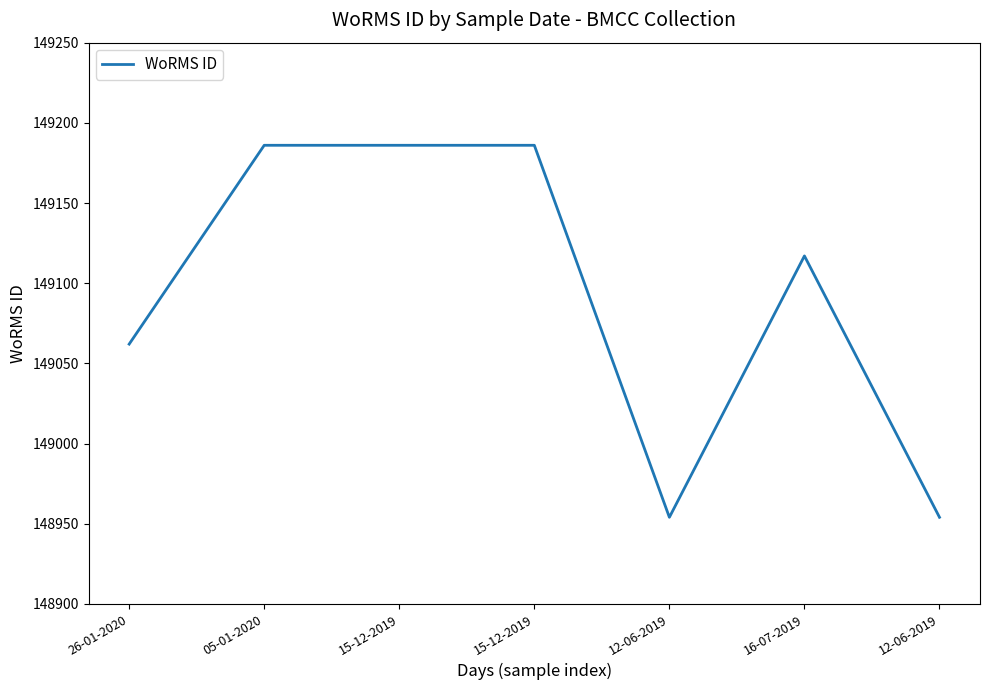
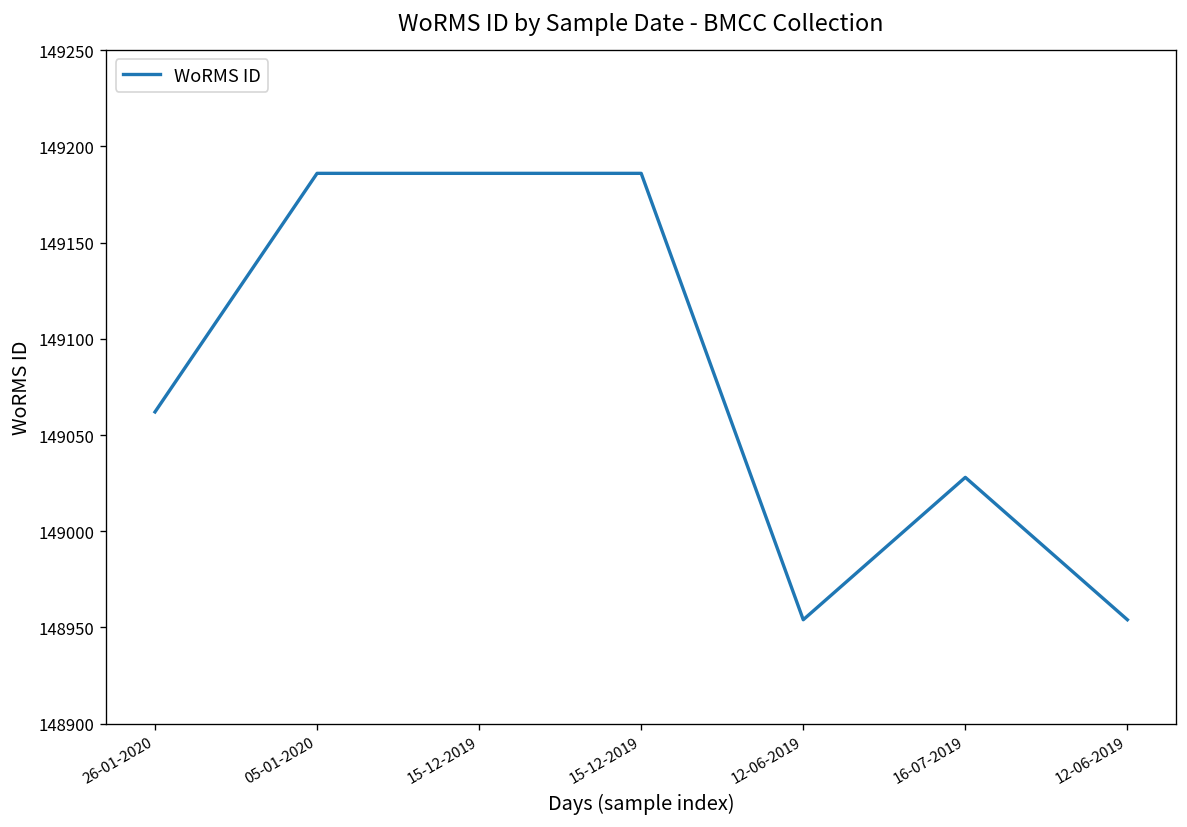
16-07-2019: 149117 -> 149028
